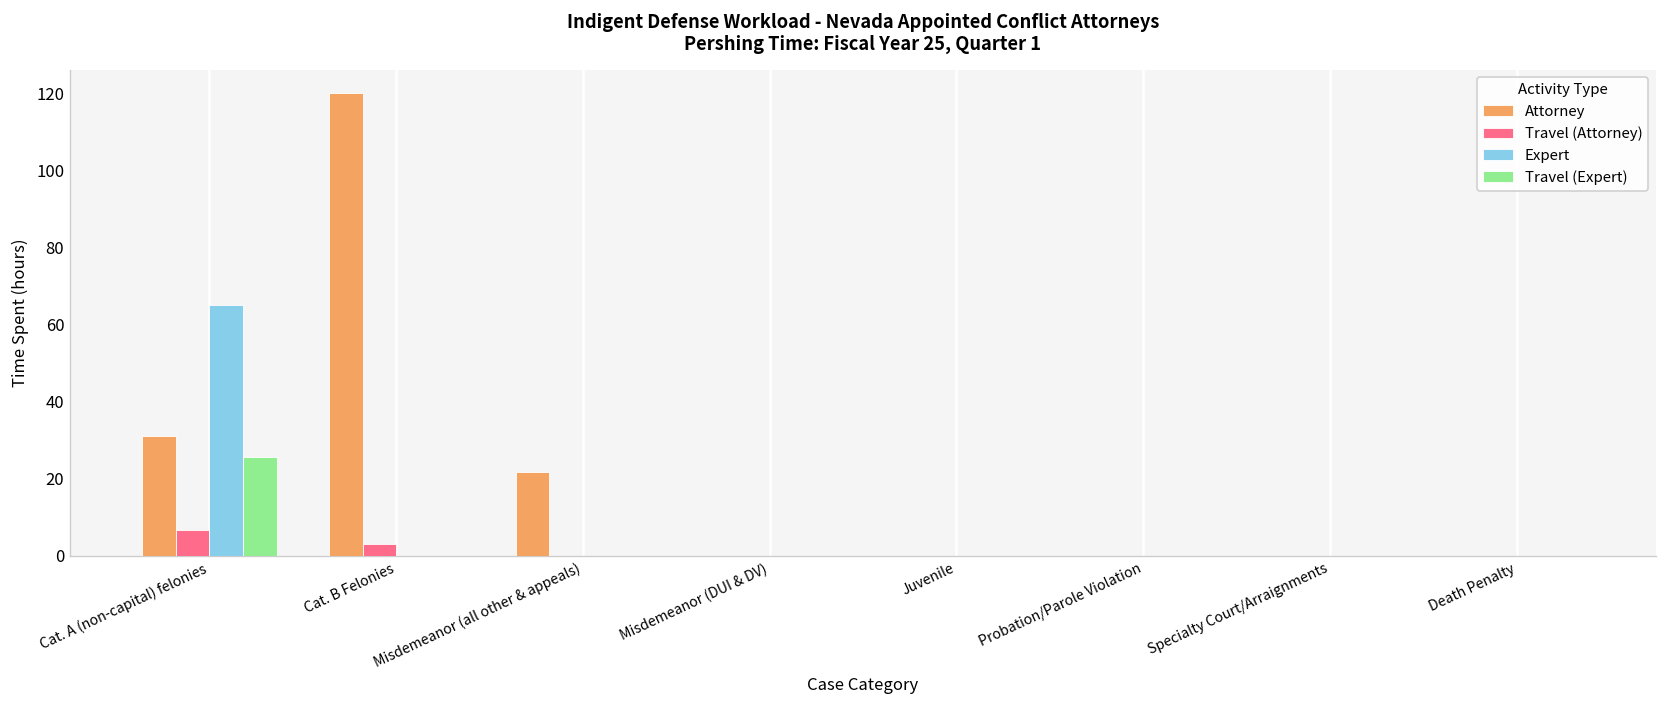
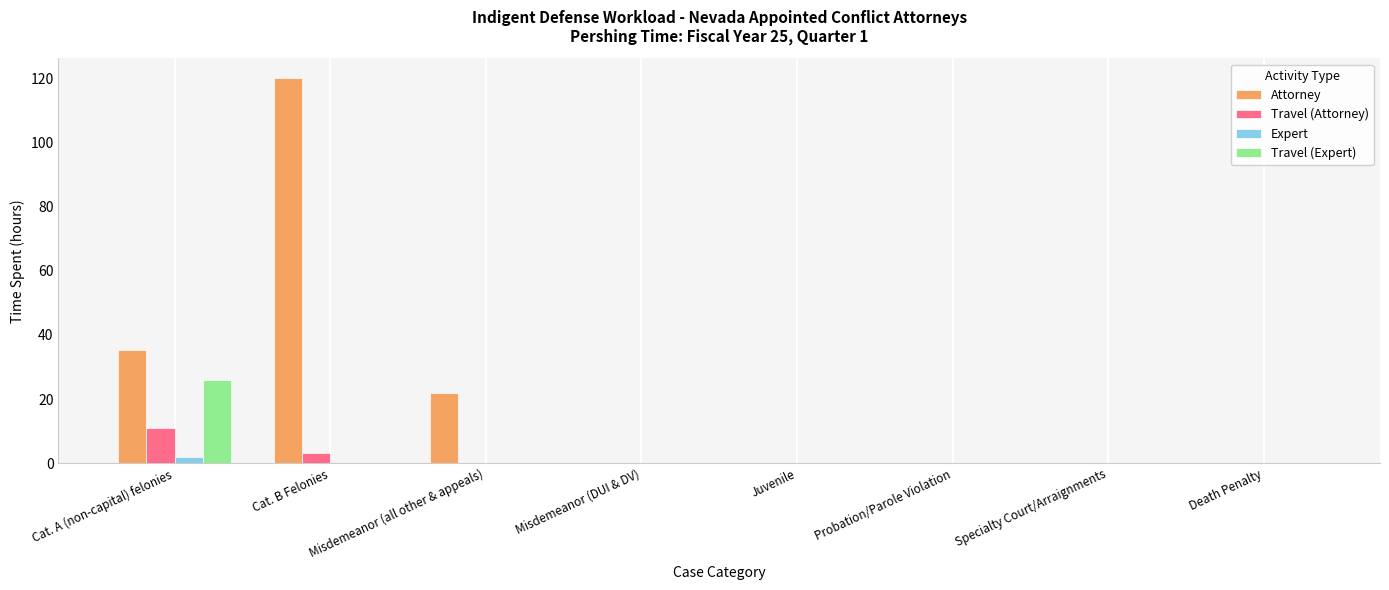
Attorney, Cat. A (non-capital) felonies: 31 -> 35
Travel (Attorney), Cat. A (non-capital) felonies: 7 -> 11
Expert, Cat. A (non-capital) felonies: 65 -> 2
